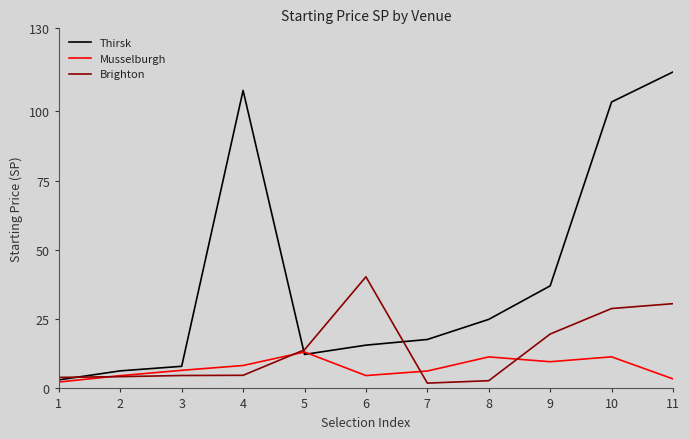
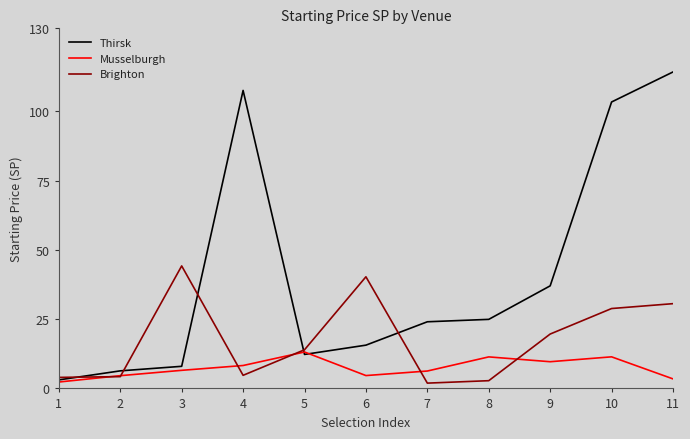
Brighton, 3: 5 -> 44
Thirsk, 7: 18 -> 24
